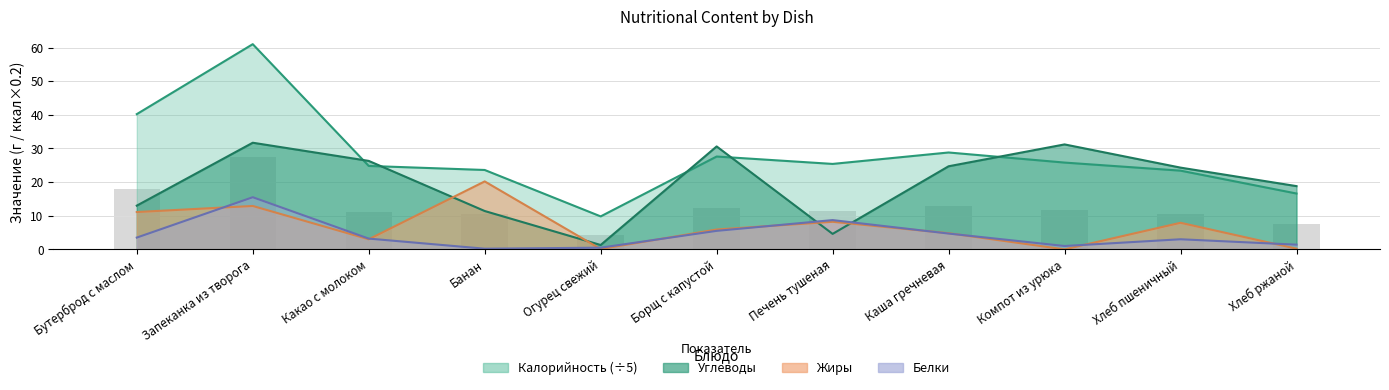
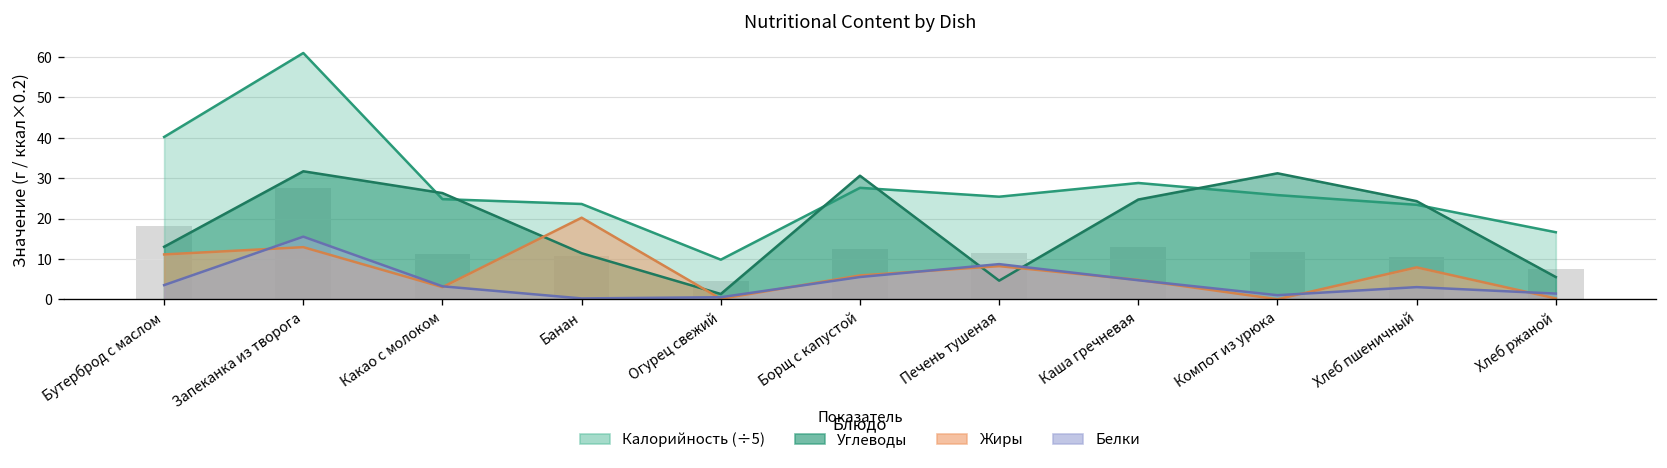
Углеводы, Хлеб ржаной: 19 -> 6
